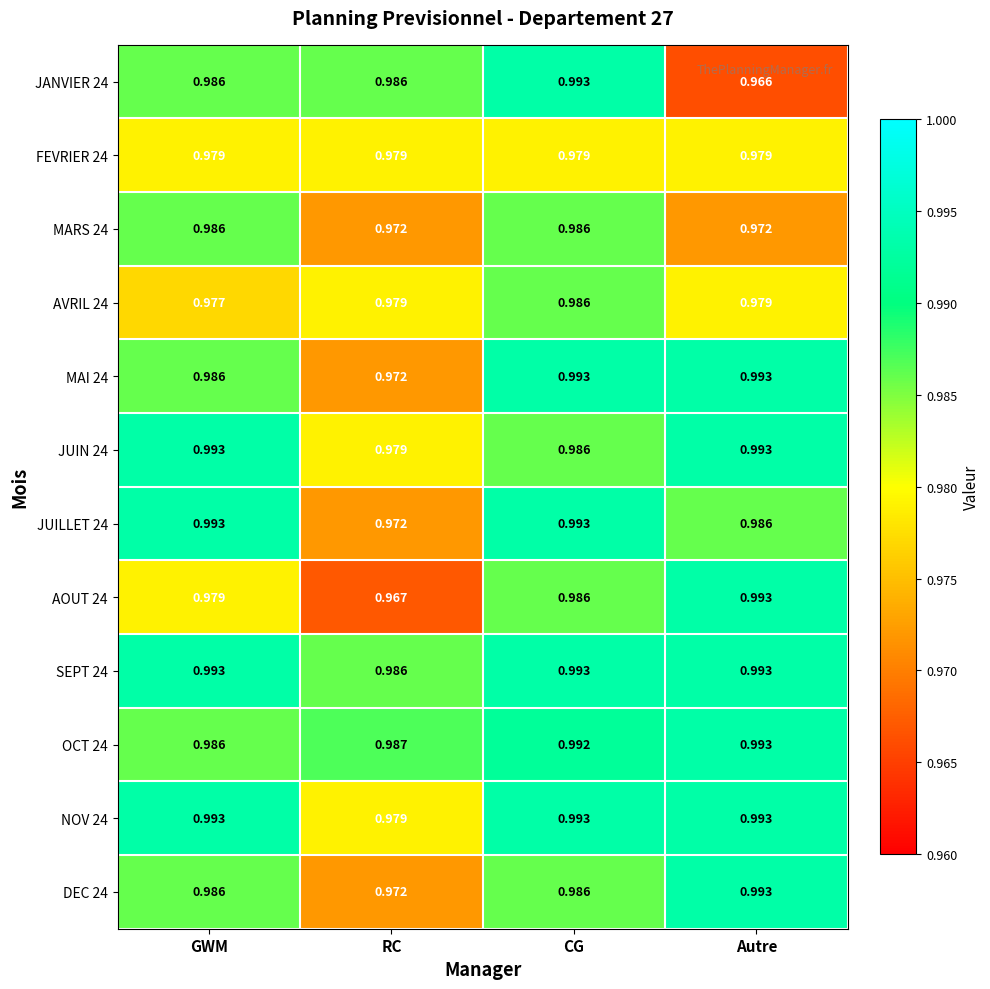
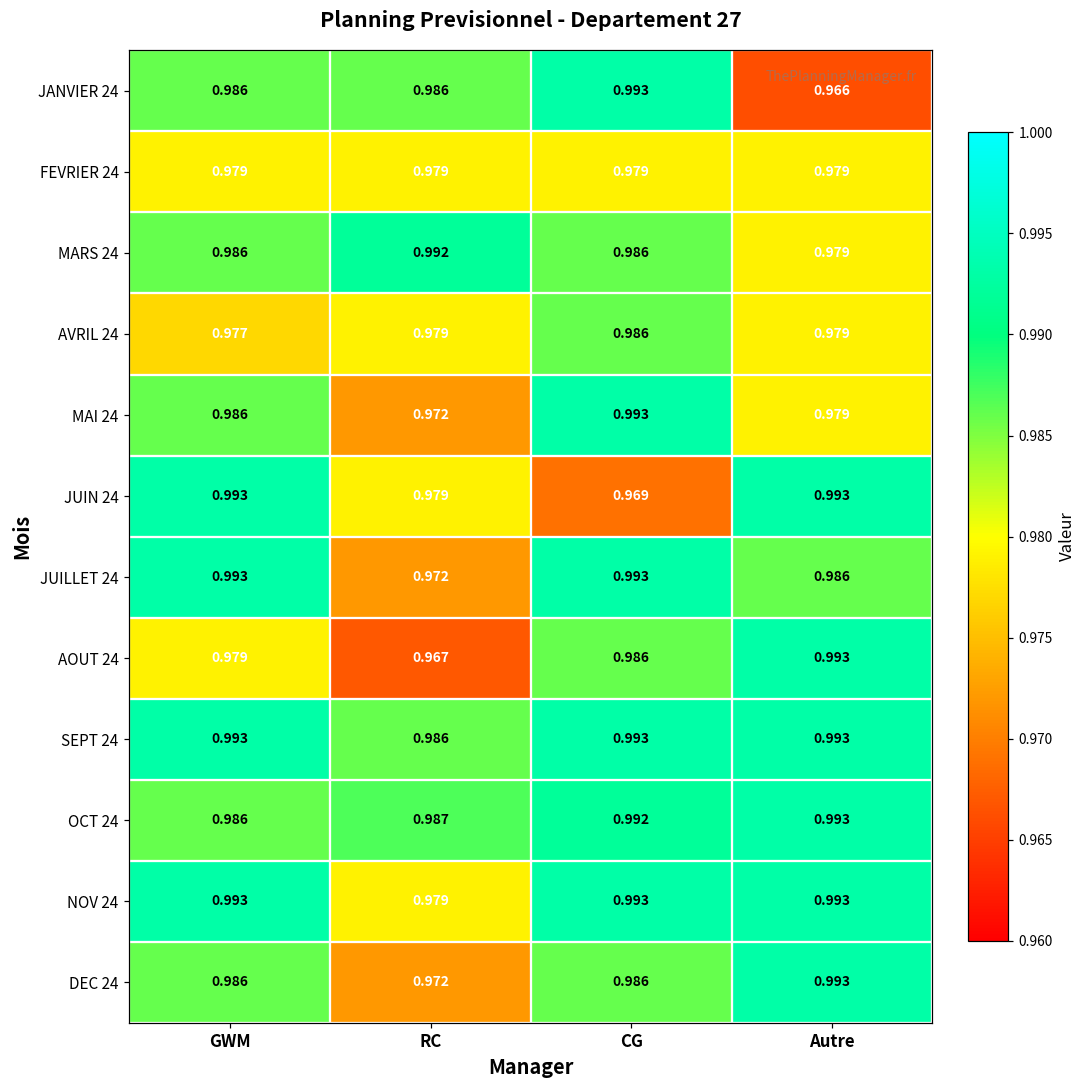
MARS 24, RC: 0.972 -> 0.992
MARS 24, Autre: 0.972 -> 0.979
MAI 24, Autre: 0.993 -> 0.979
JUIN 24, CG: 0.986 -> 0.969
